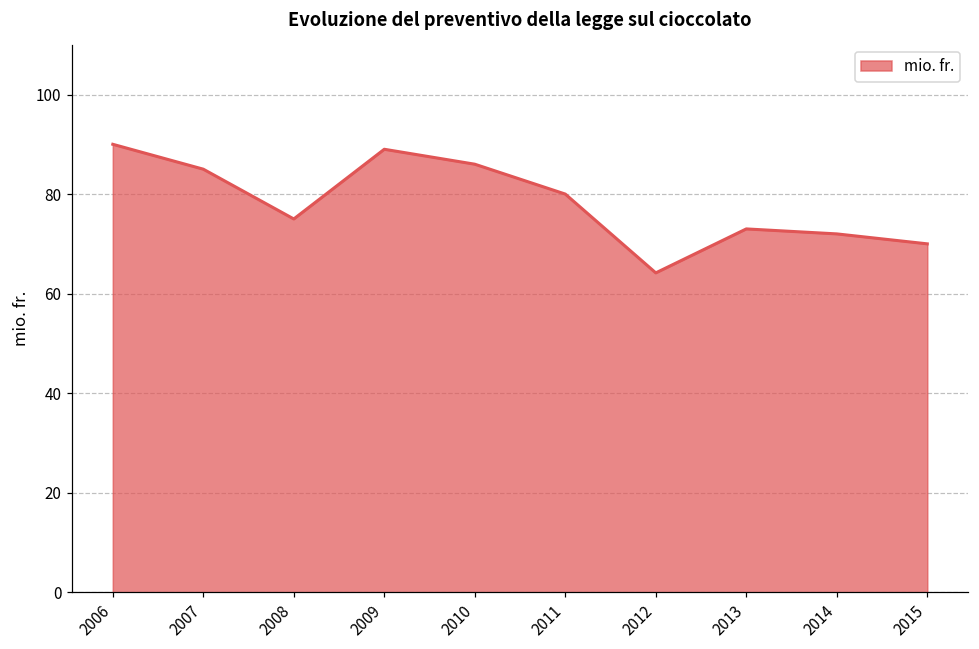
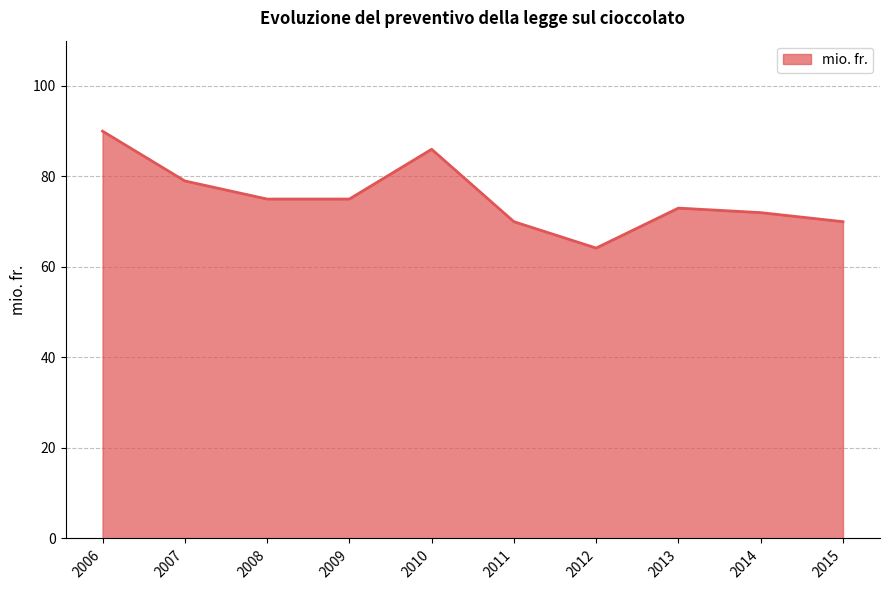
2007: 85 -> 79
2009: 89 -> 75
2011: 80 -> 70
